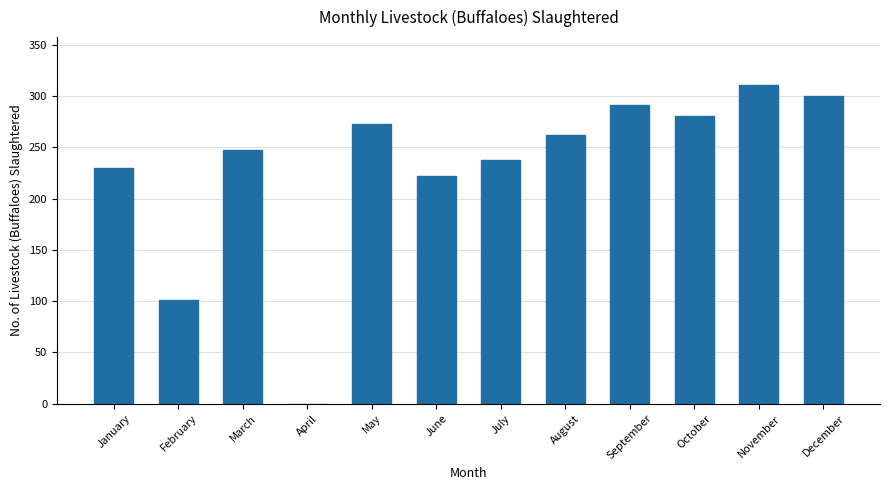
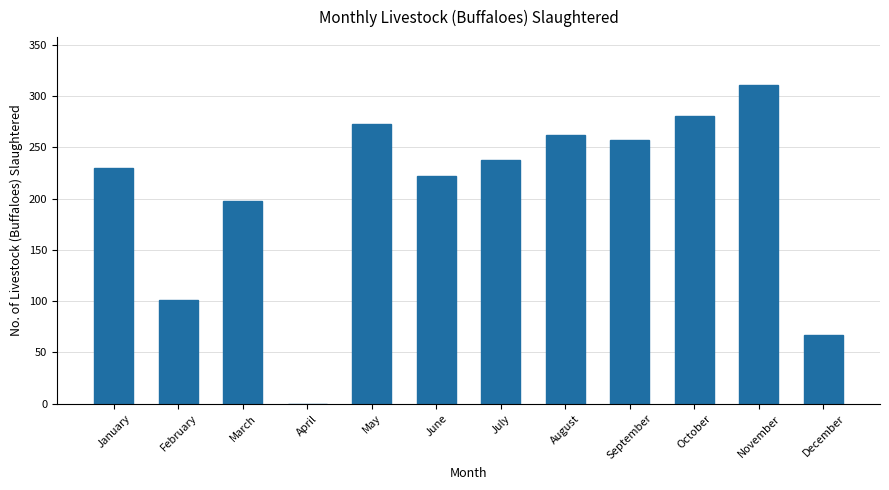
March: 248 -> 198
September: 291 -> 257
December: 300 -> 67
